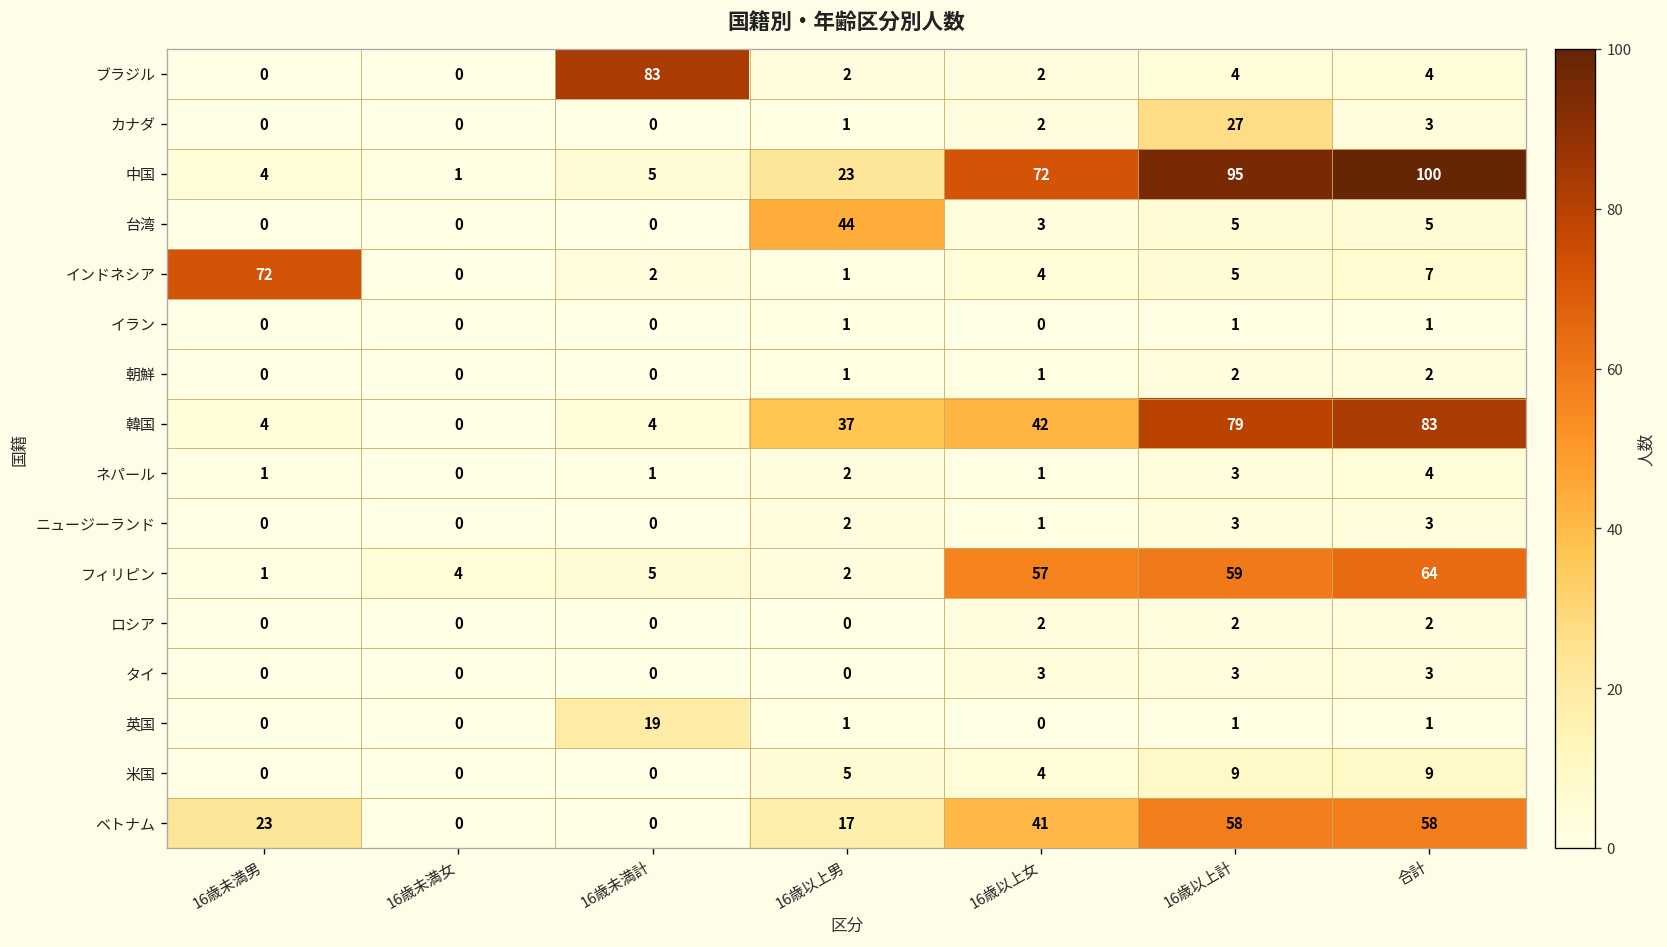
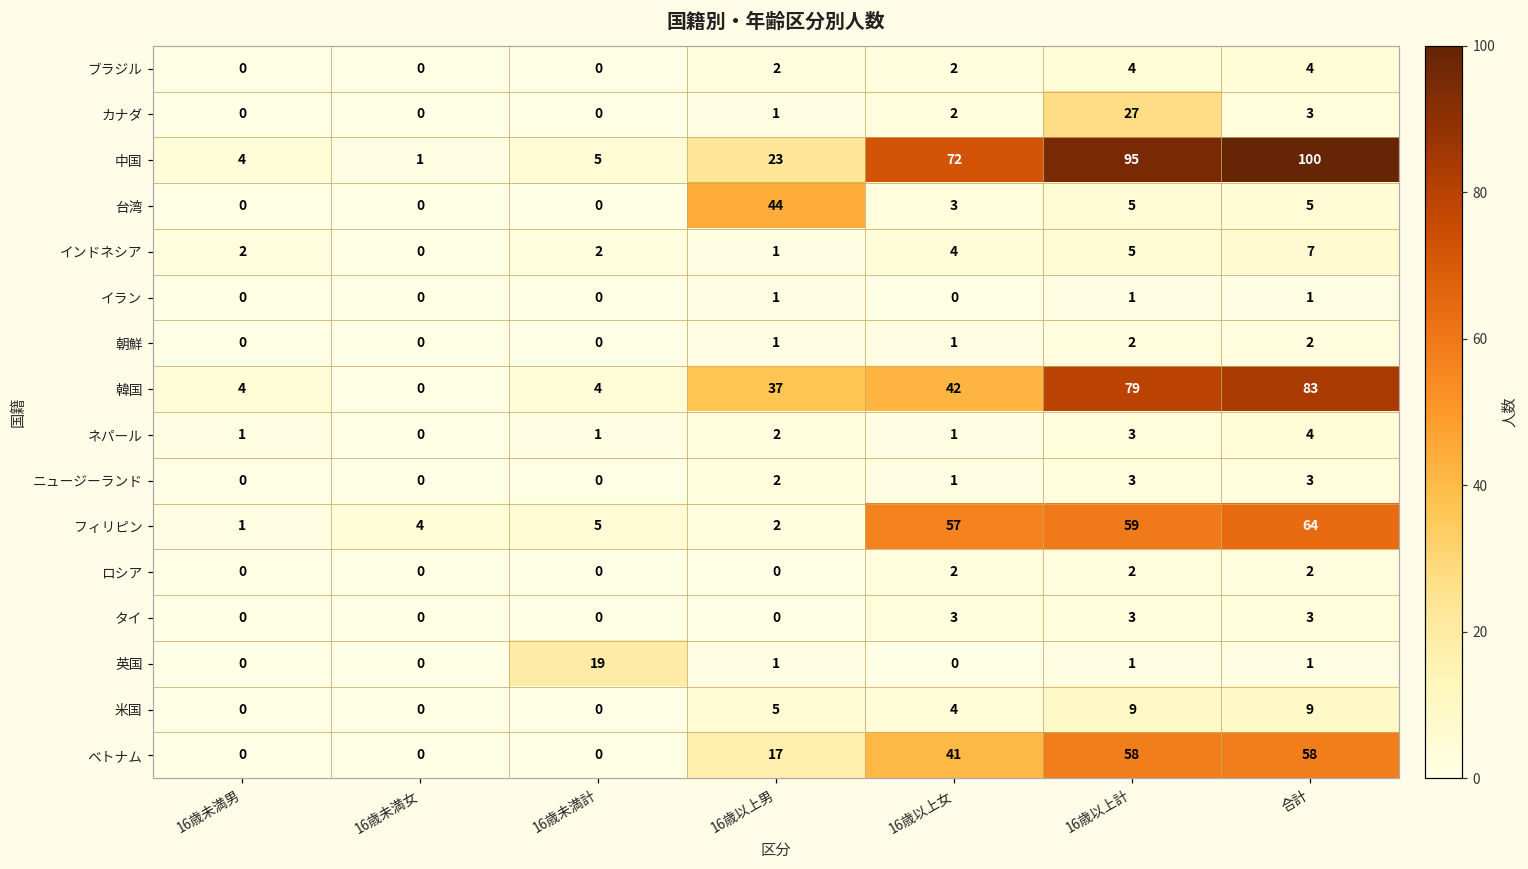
ブラジル, 16歳未満計: 83 -> 0
インドネシア, 16歳未満男: 72 -> 2
ベトナム, 16歳未満男: 23 -> 0
